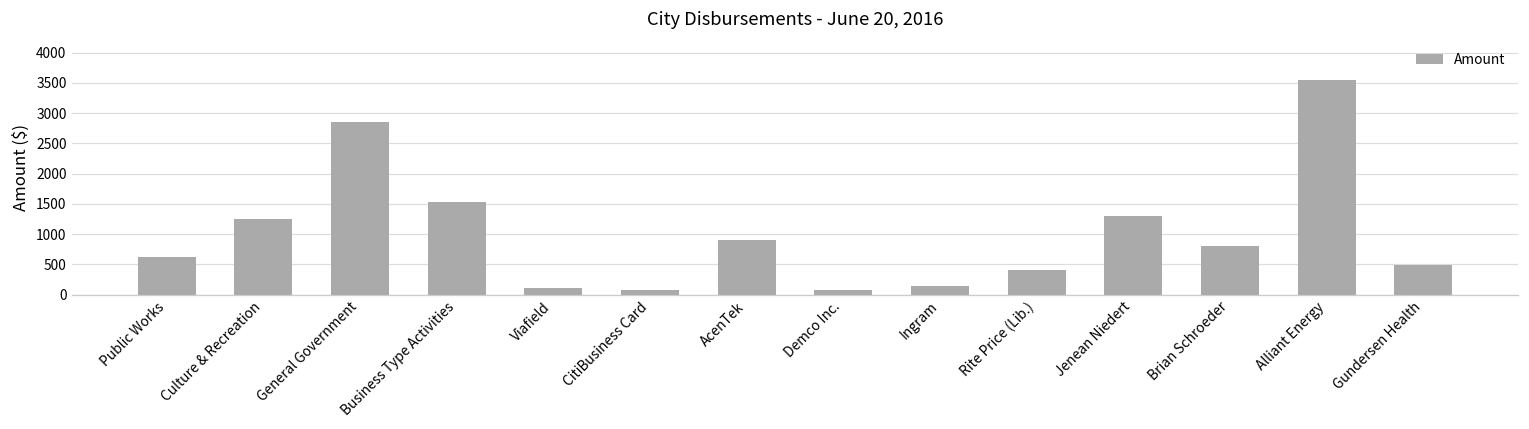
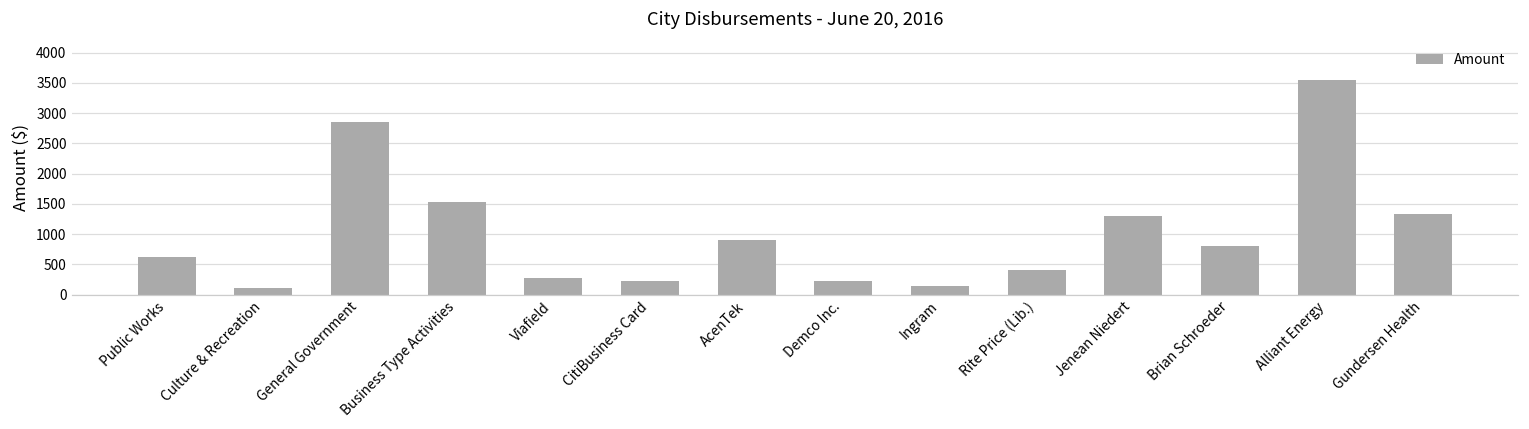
Culture & Recreation: 1200 -> 100
Viafield: 100 -> 300
CitiBusiness Card: 100 -> 200
Demco Inc.: 100 -> 200
Gundersen Health: 500 -> 1300
